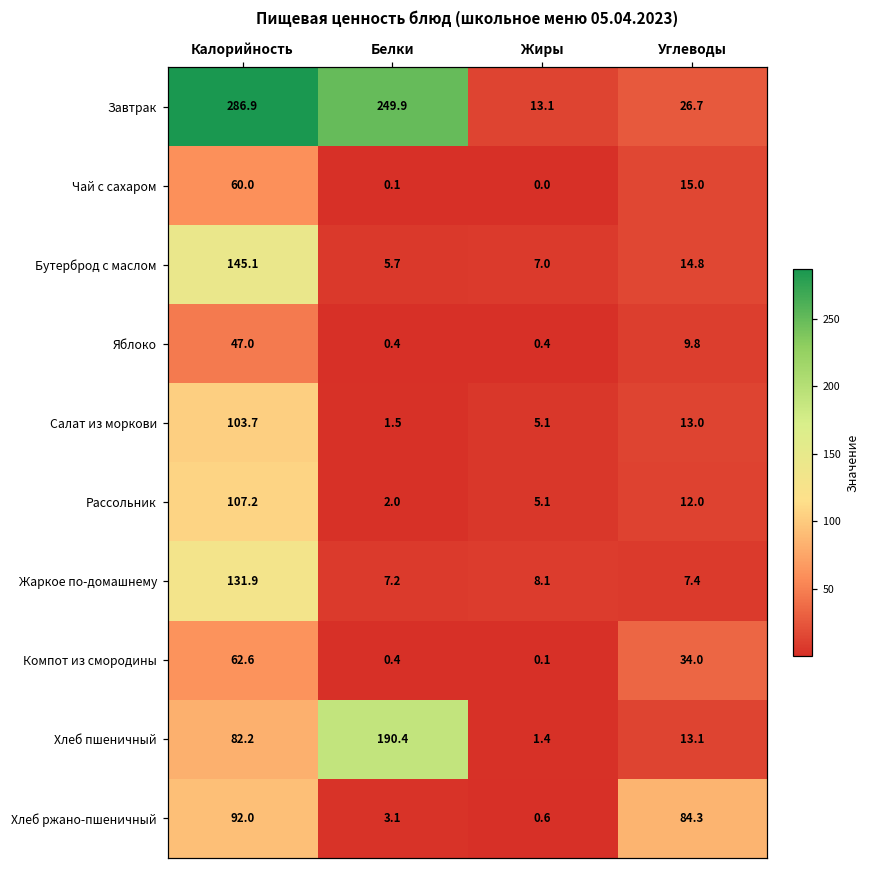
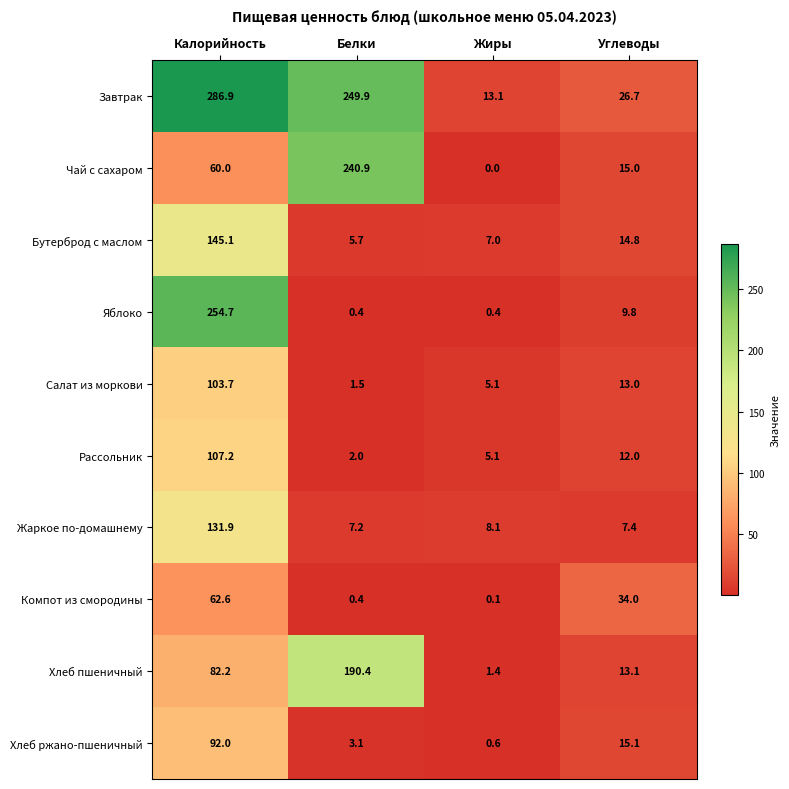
Чай с сахаром, Белки: 0.1 -> 240.9
Яблоко, Калорийность: 47.0 -> 254.7
Хлеб ржано-пшеничный, Углеводы: 84.3 -> 15.1
